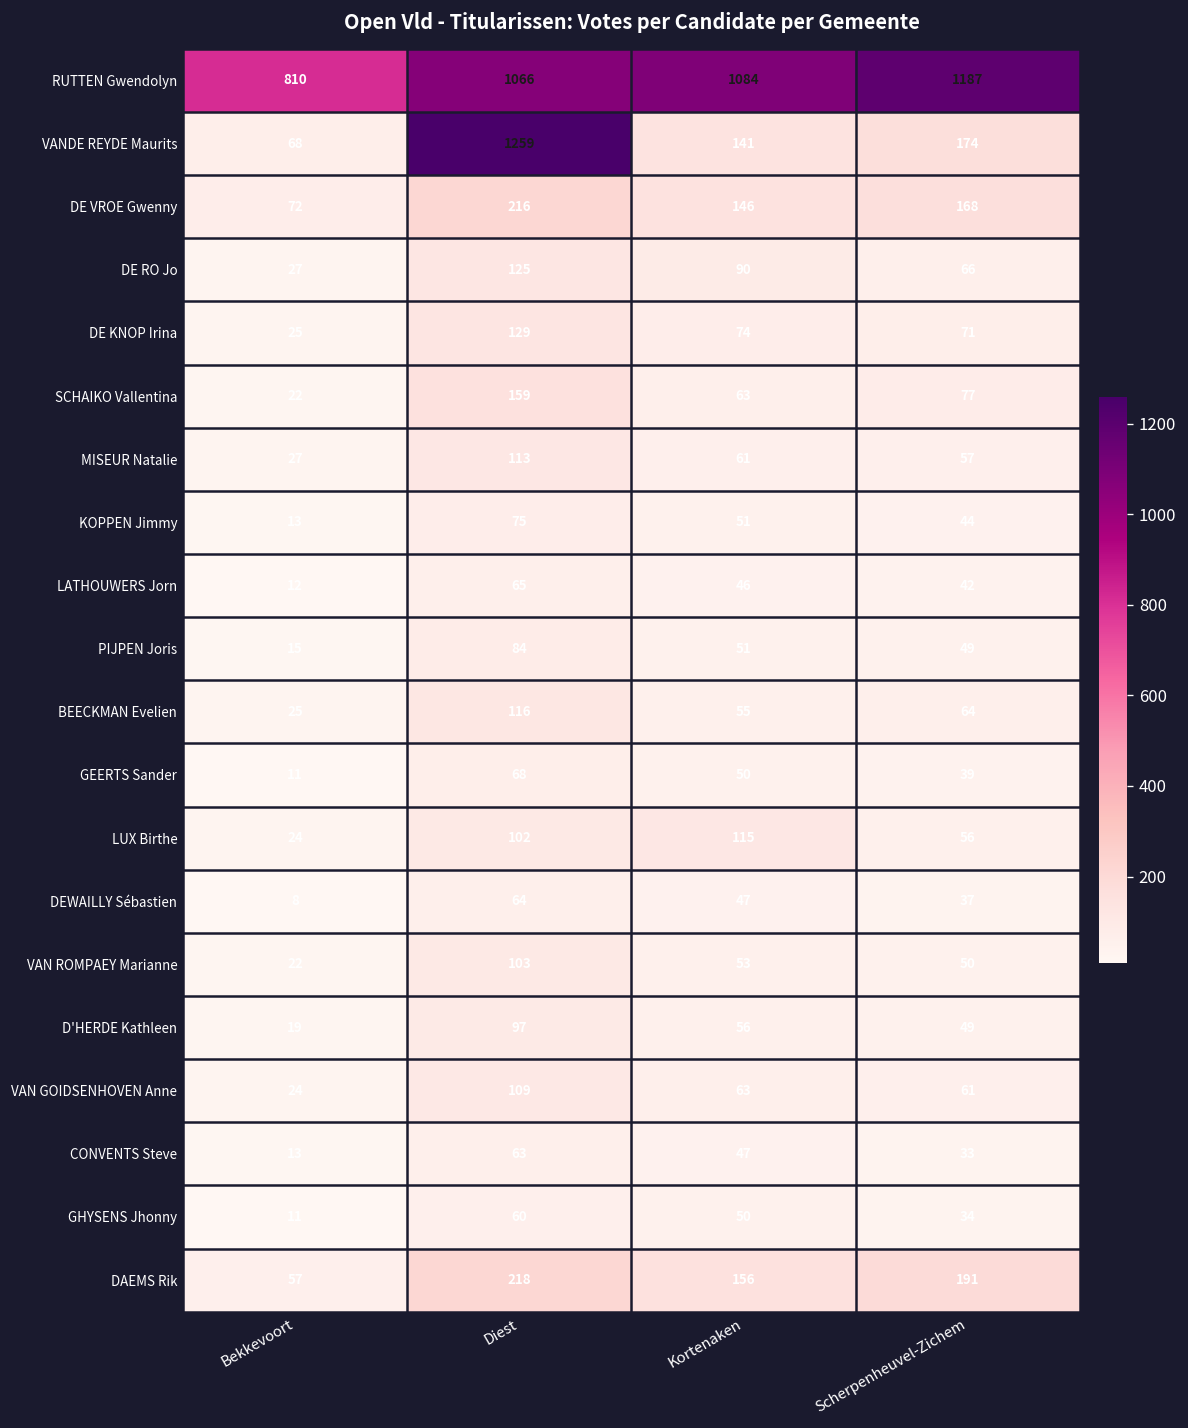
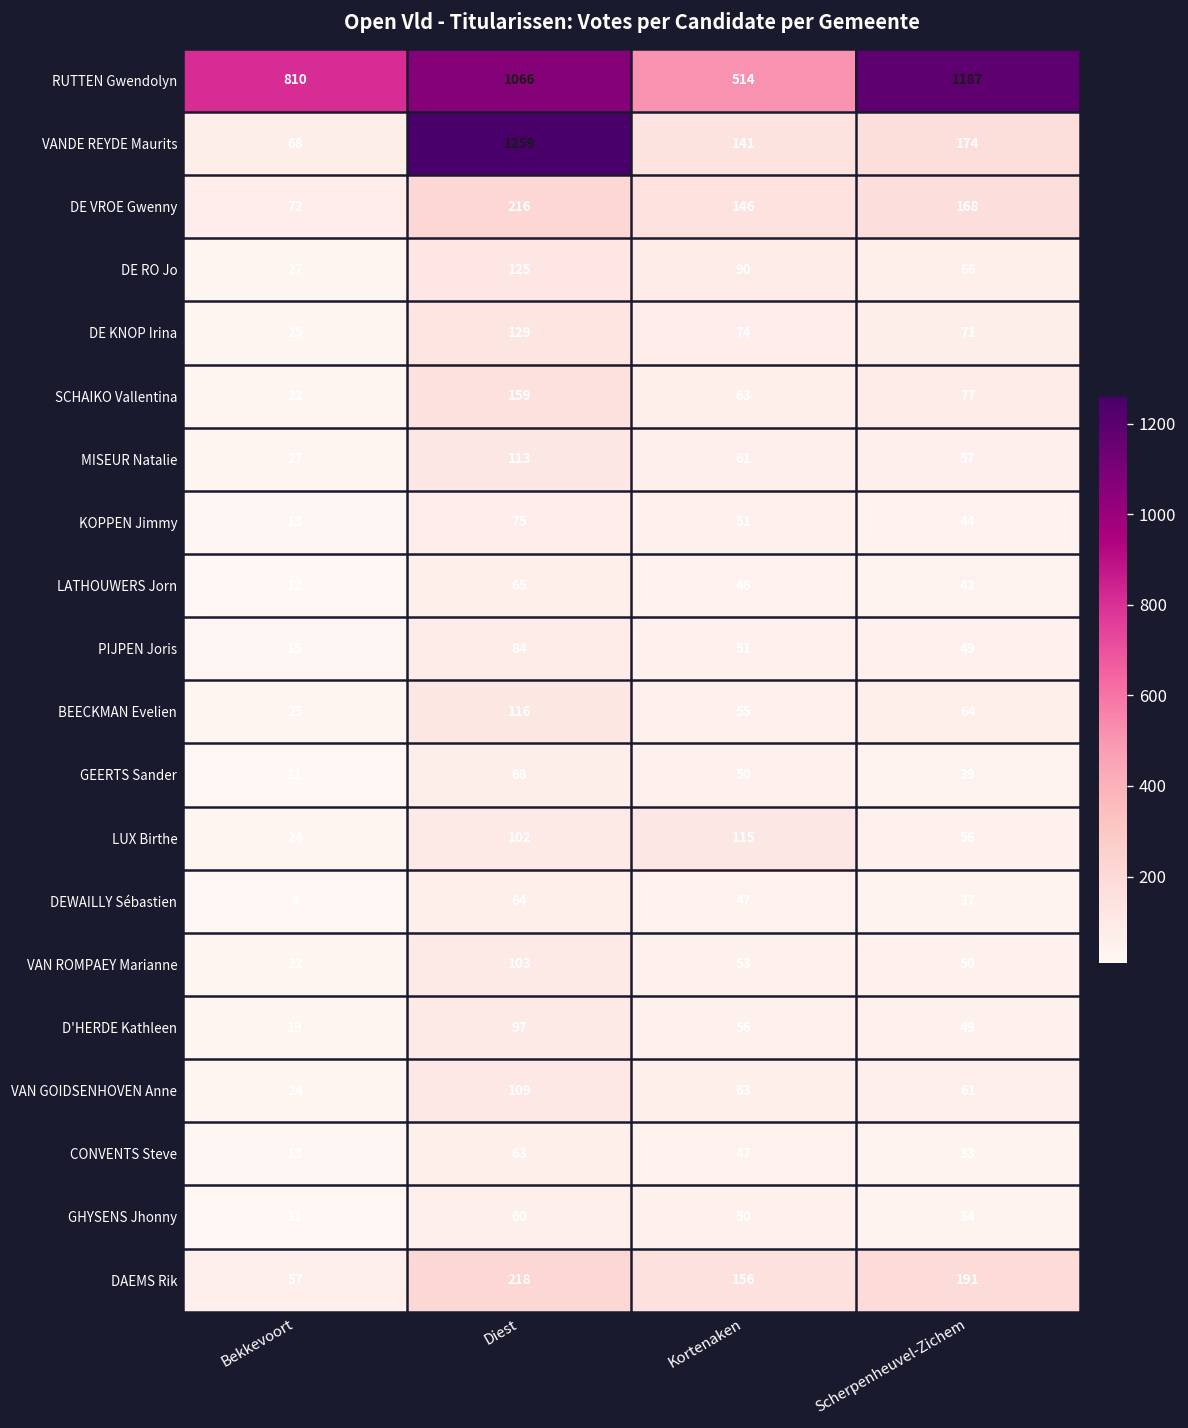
RUTTEN Gwendolyn, Kortenaken: 1084 -> 514
